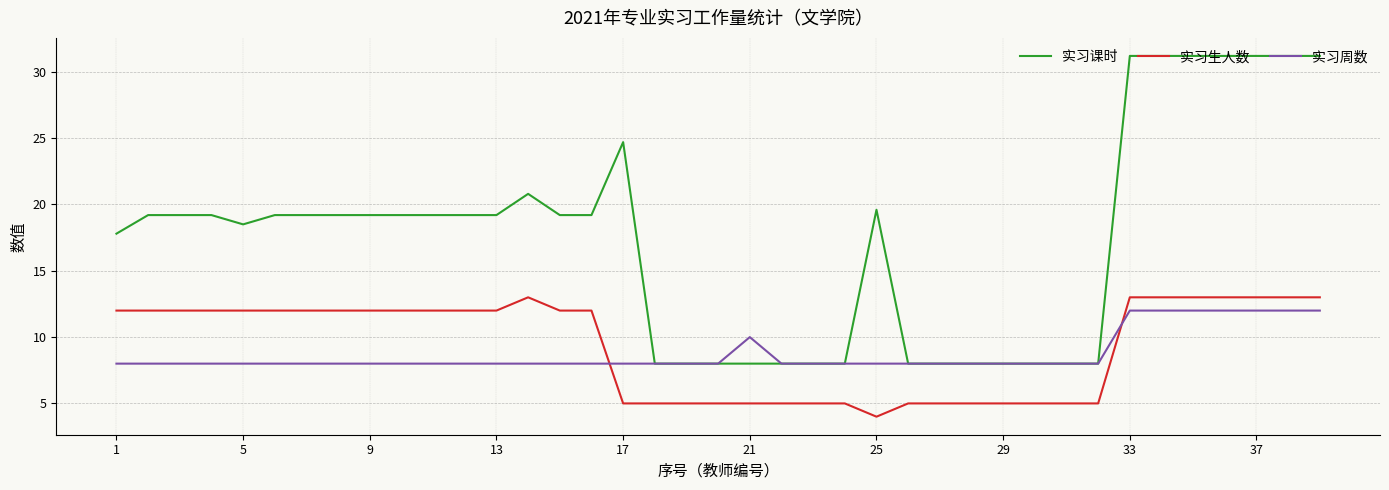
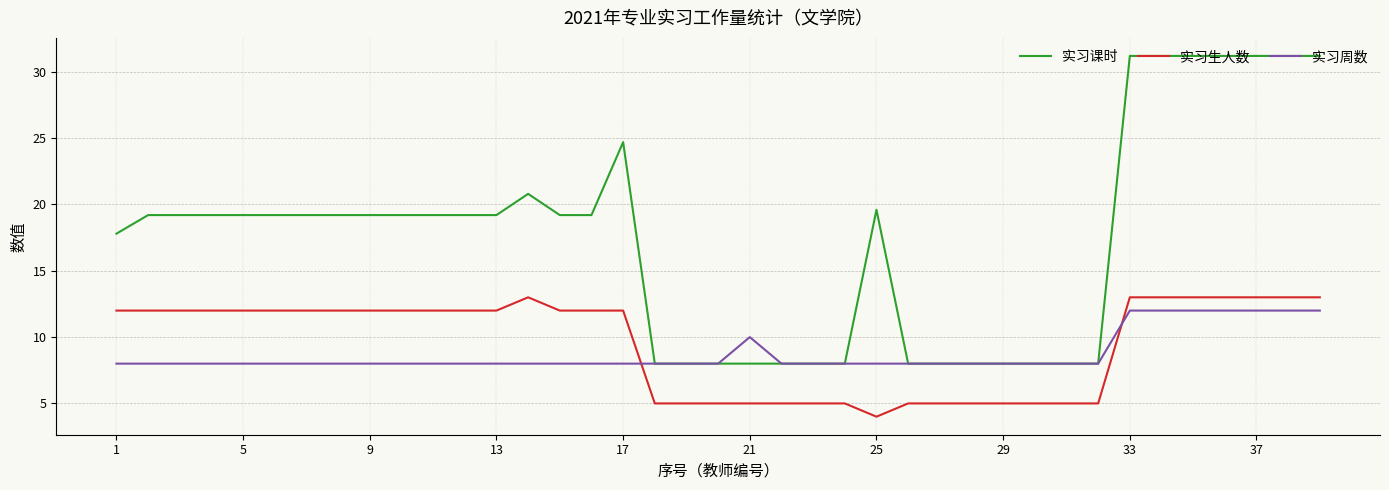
实习课时, 5: 18.5 -> 19.2
实习生人数, 17: 5 -> 12
